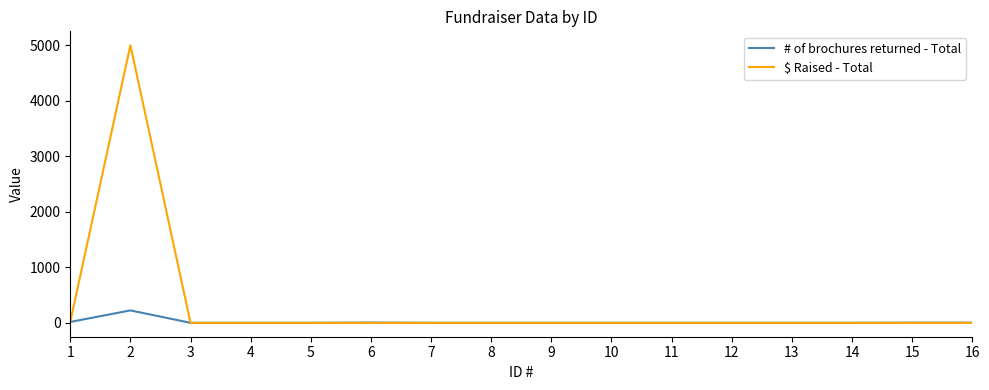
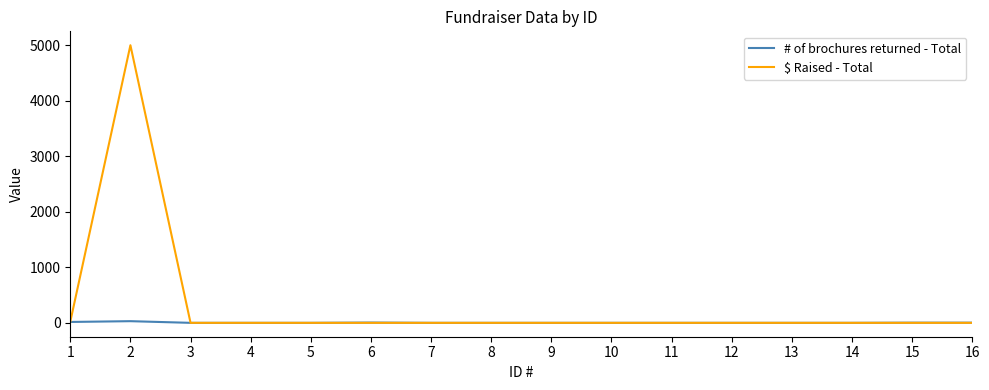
# of brochures returned - Total, 2: 200 -> 0
